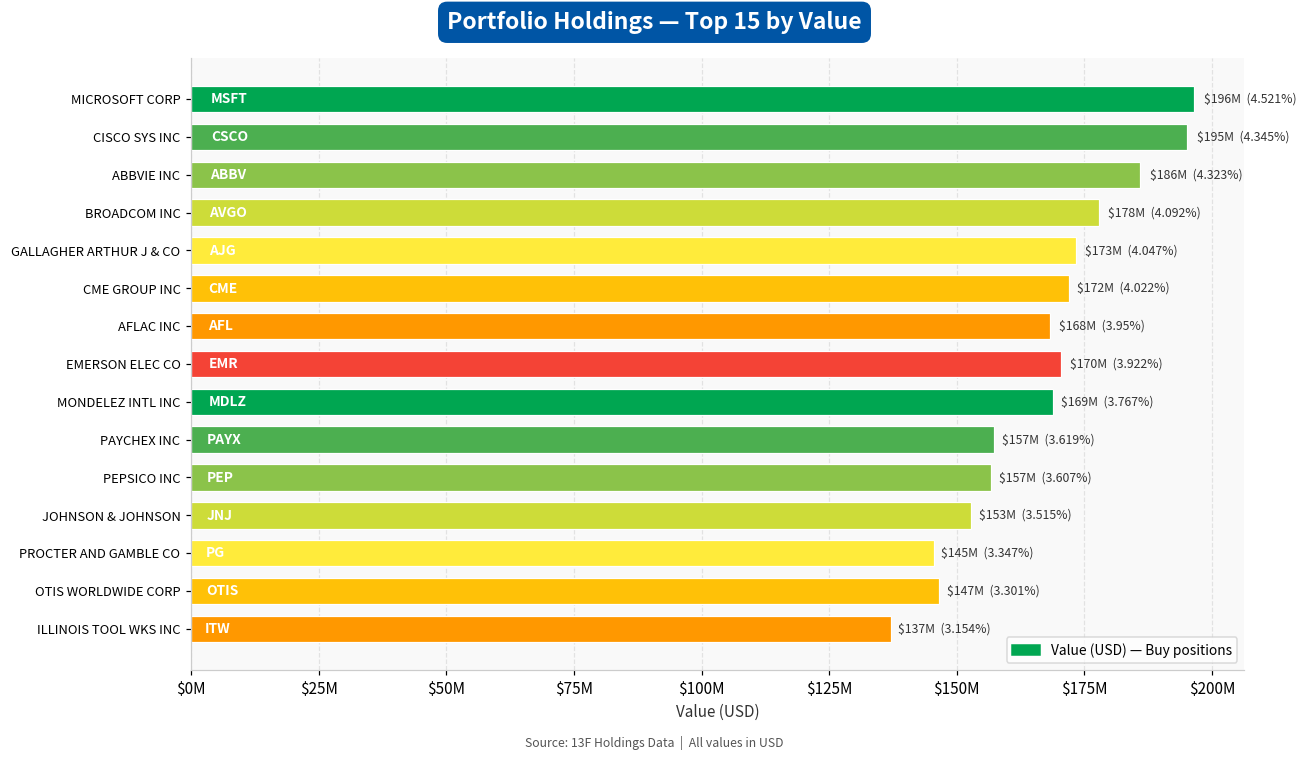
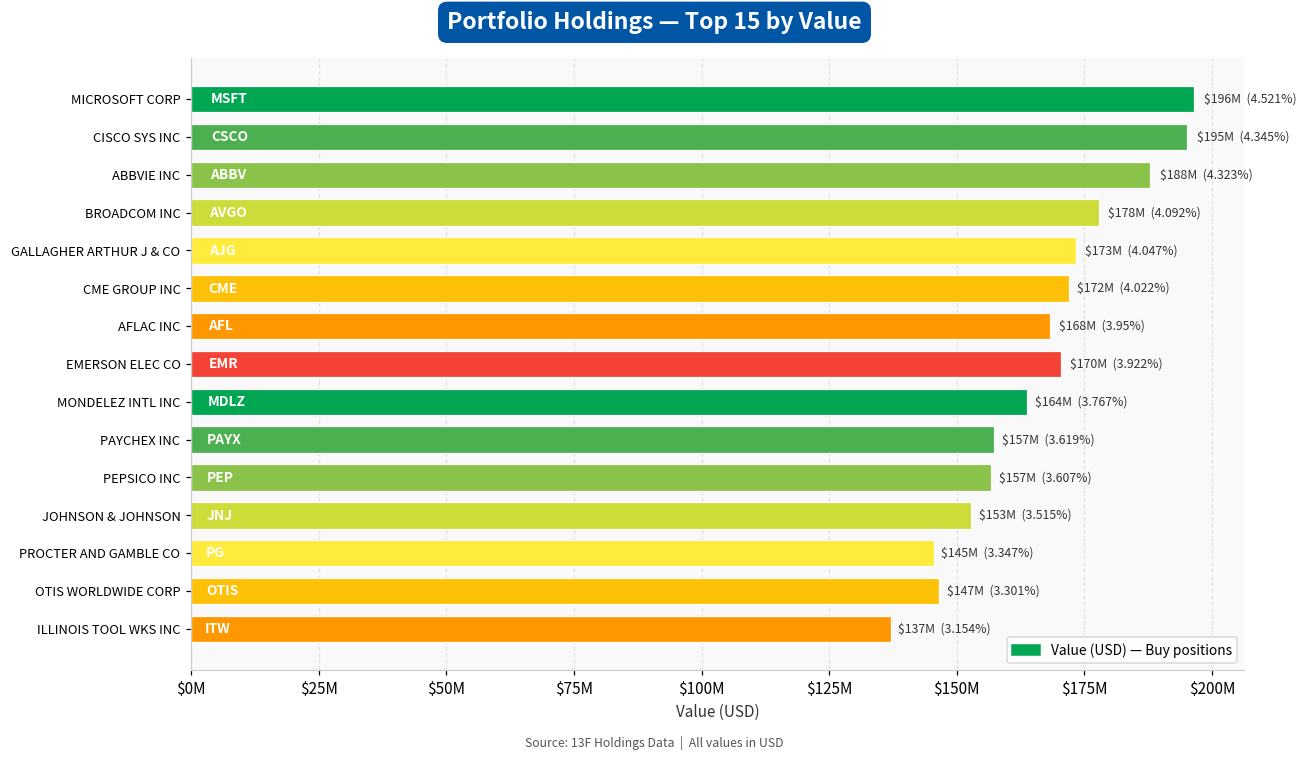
ABBVIE INC: $186M -> $188M
MONDELEZ INTL INC: $169M -> $164M
